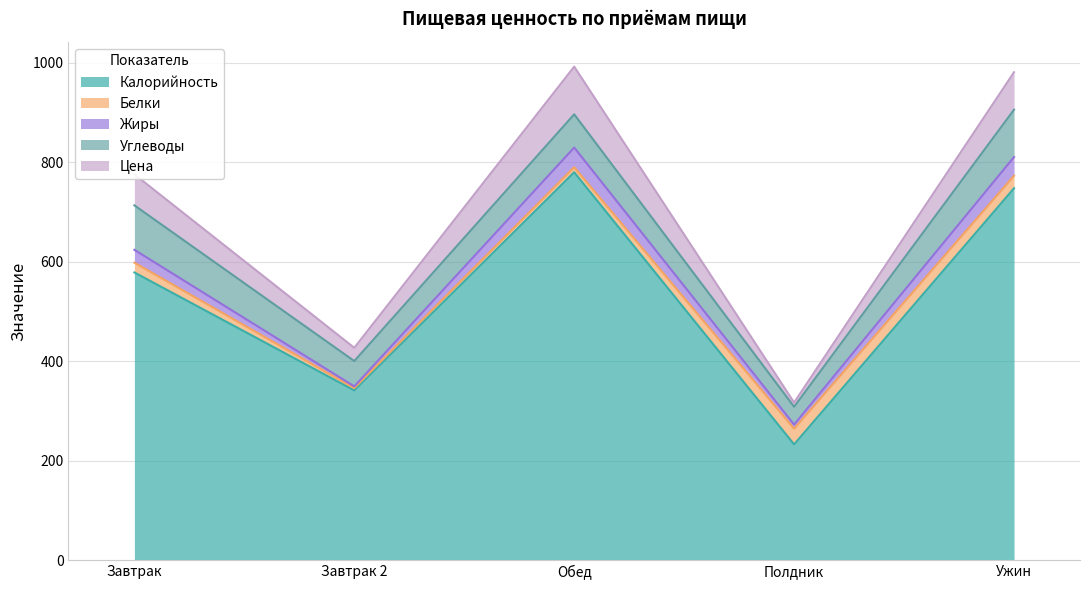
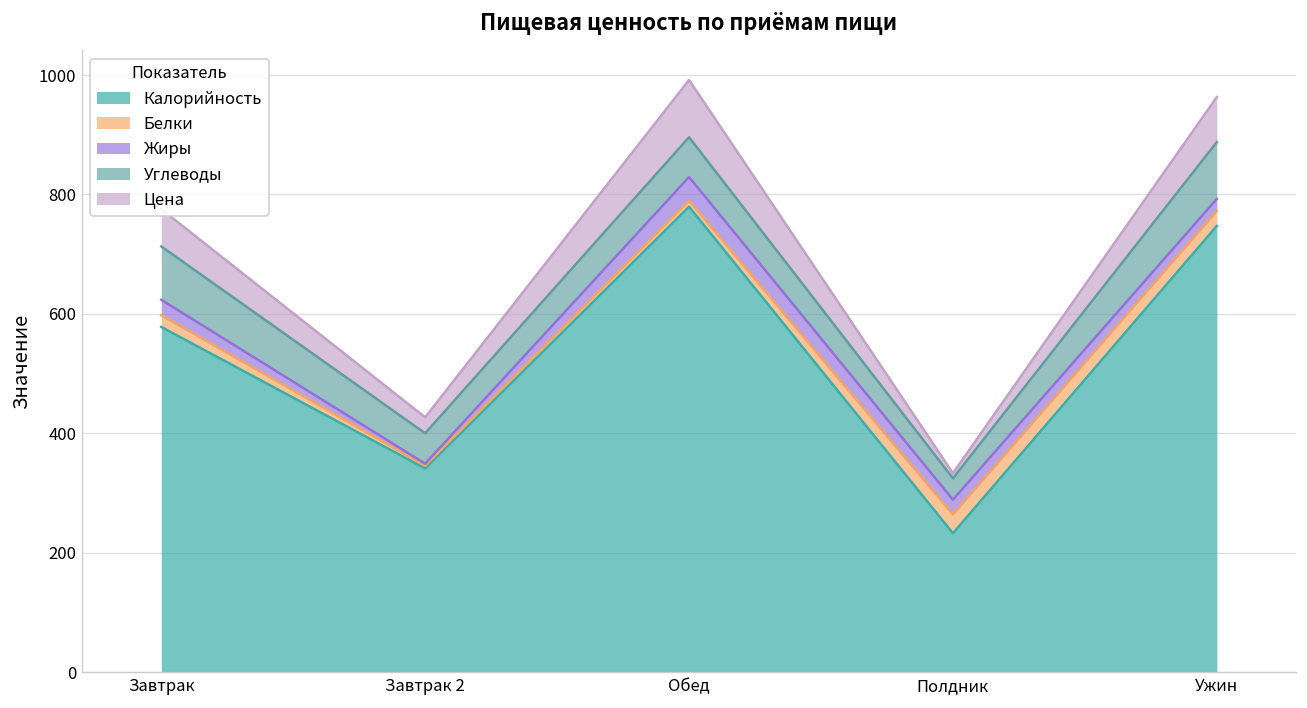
Жиры, Полдник: 10 -> 20
Жиры, Ужин: 40 -> 20
